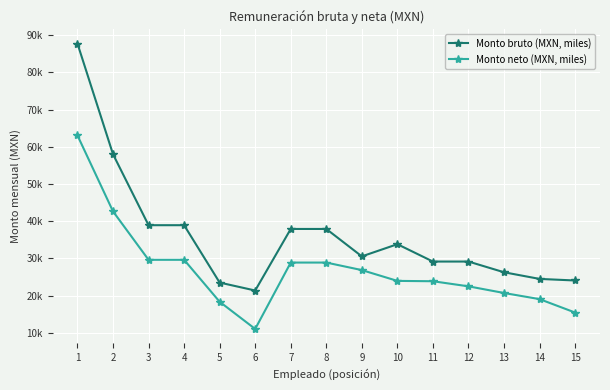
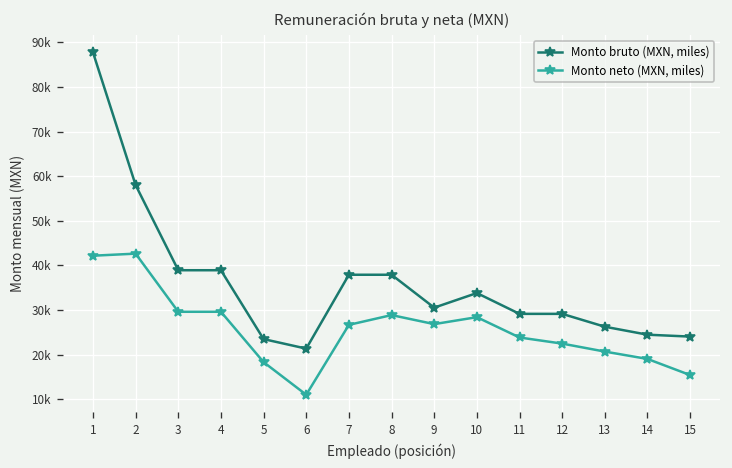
Monto neto (MXN, miles), 1: 63000 -> 42000
Monto neto (MXN, miles), 7: 29000 -> 27000
Monto neto (MXN, miles), 10: 24000 -> 28000
